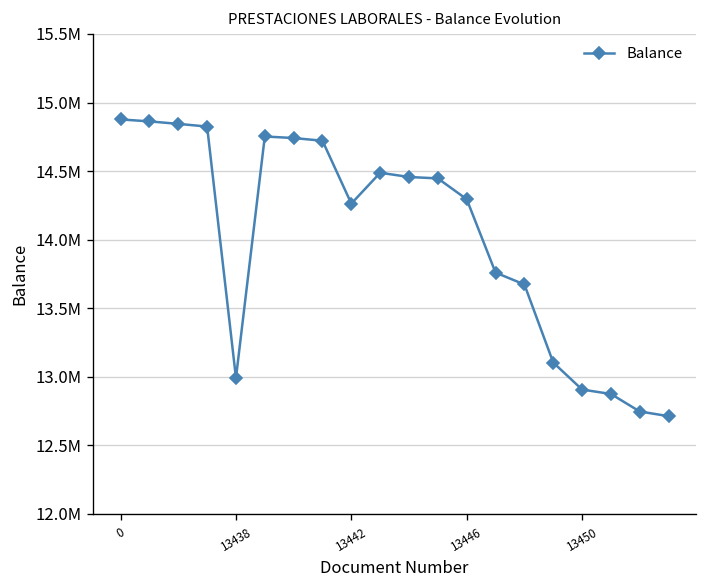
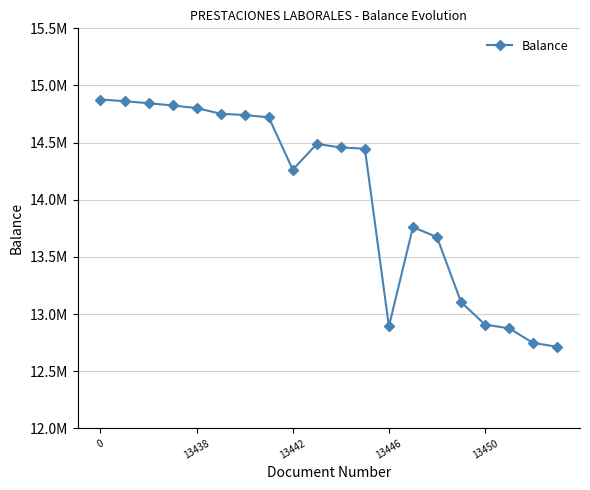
13438: 12990000 -> 14800000
13446: 14300000 -> 12890000
